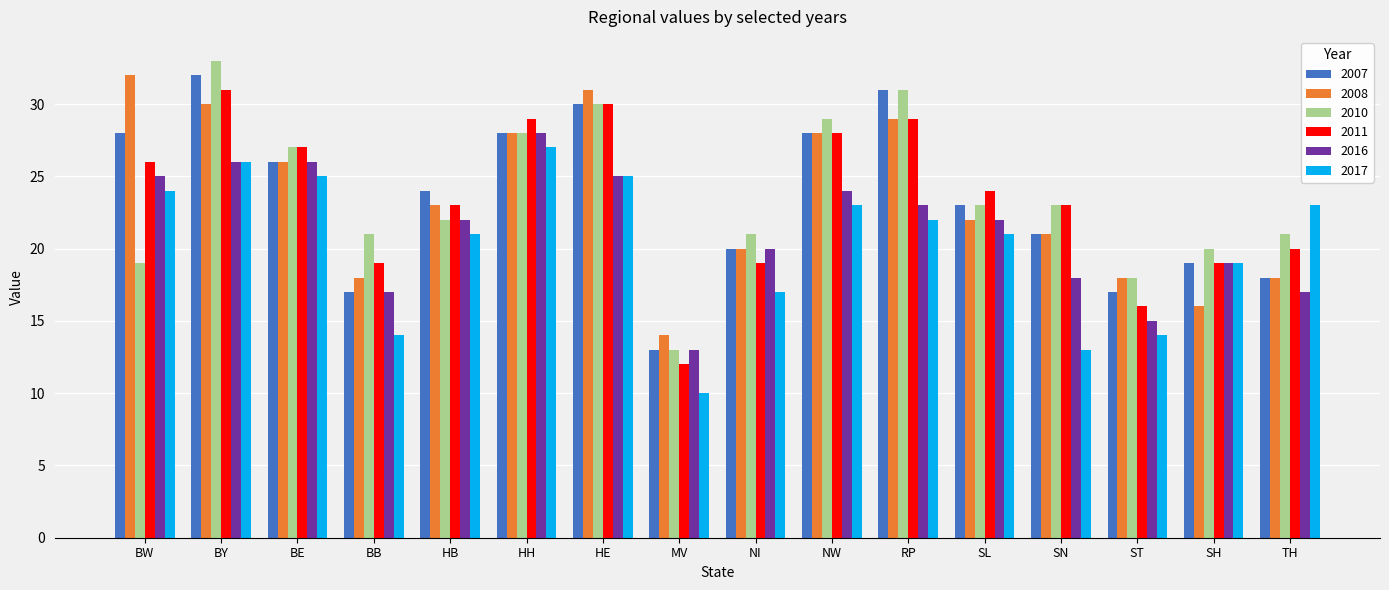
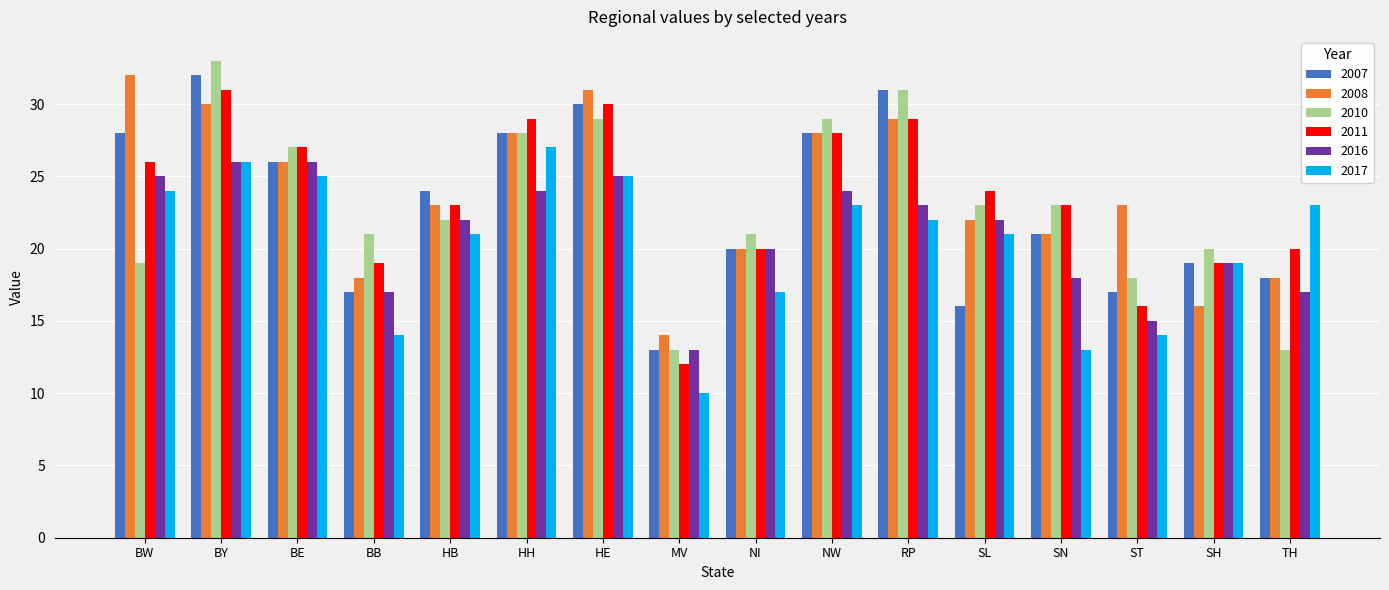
2016, HH: 28 -> 24
2010, HE: 30 -> 29
2011, NI: 19 -> 20
2007, SL: 23 -> 16
2008, ST: 18 -> 23
2010, TH: 21 -> 13
